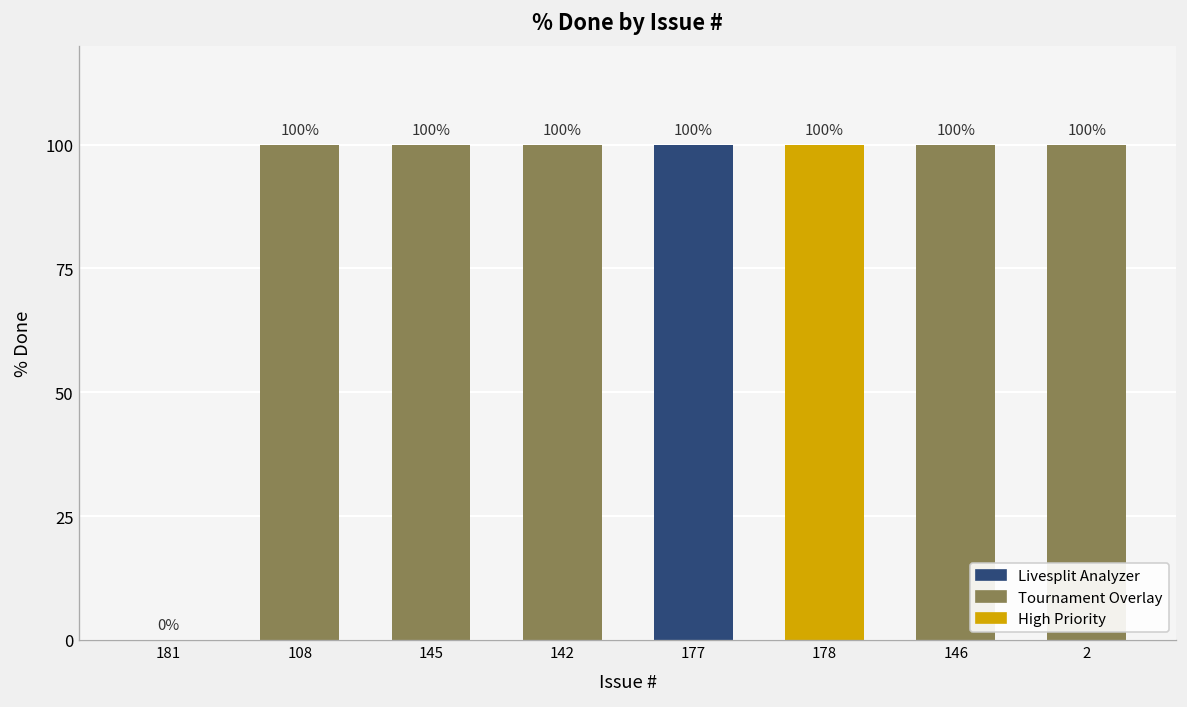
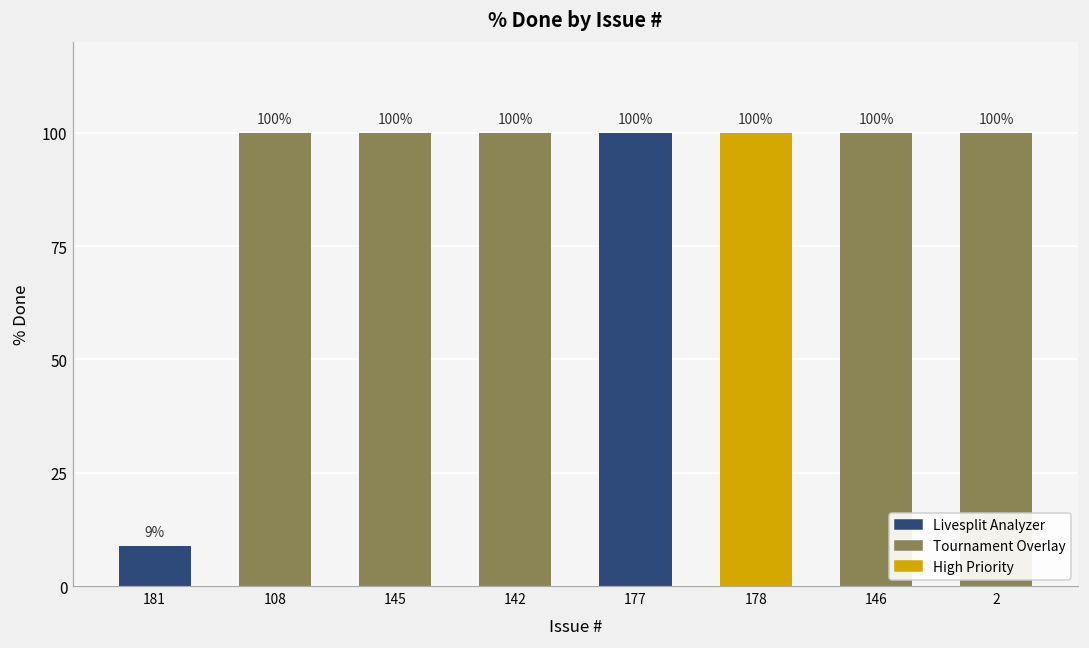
181: 0% -> 9%
